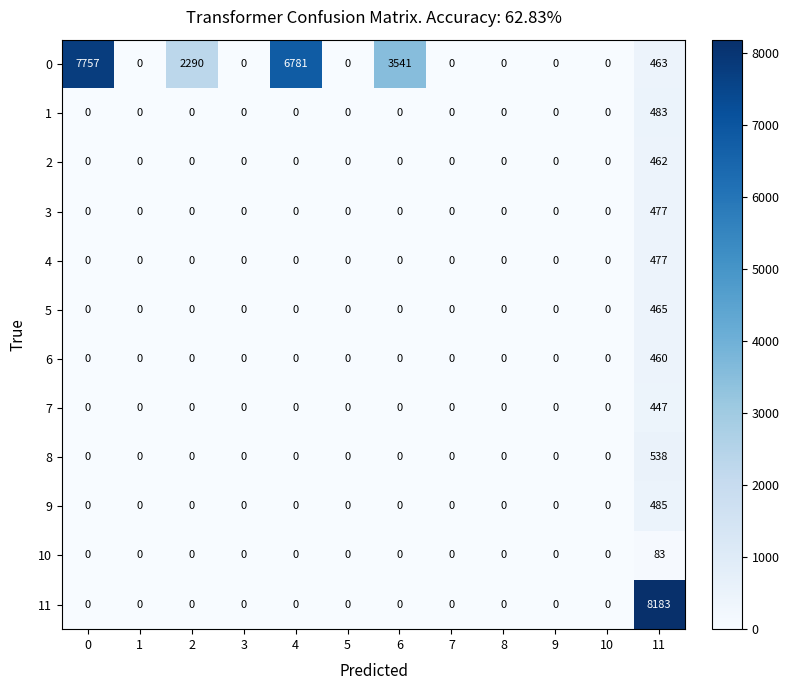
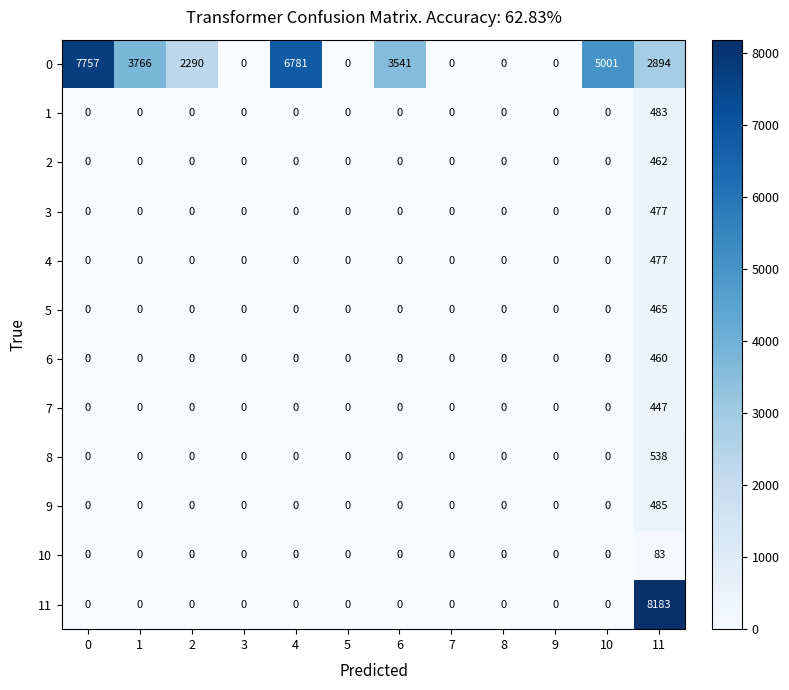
0, 1: 0 -> 3766
0, 10: 0 -> 5001
0, 11: 463 -> 2894
